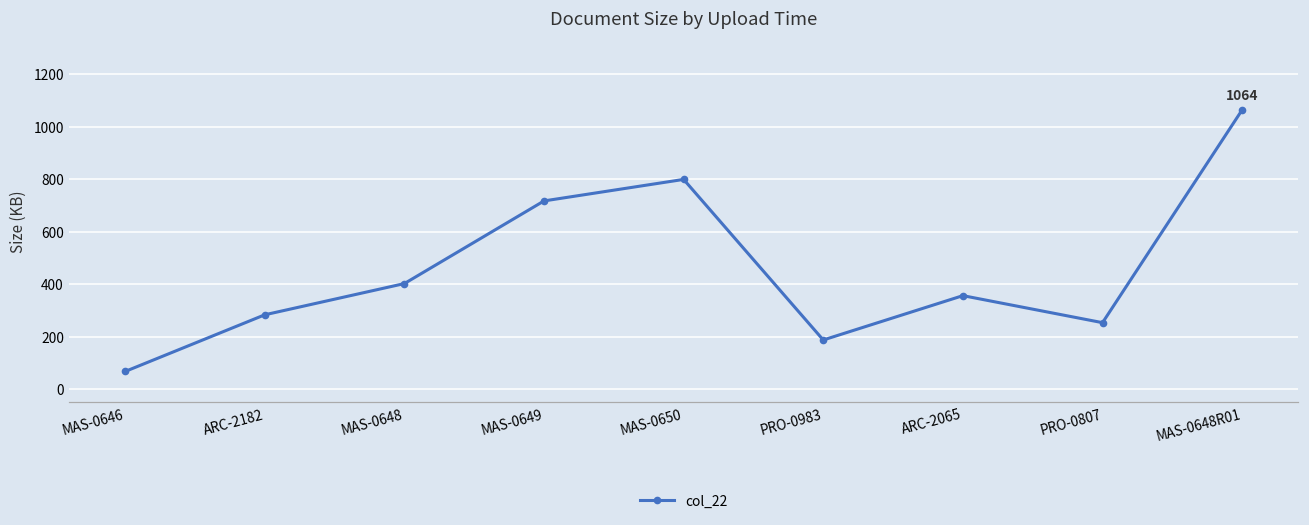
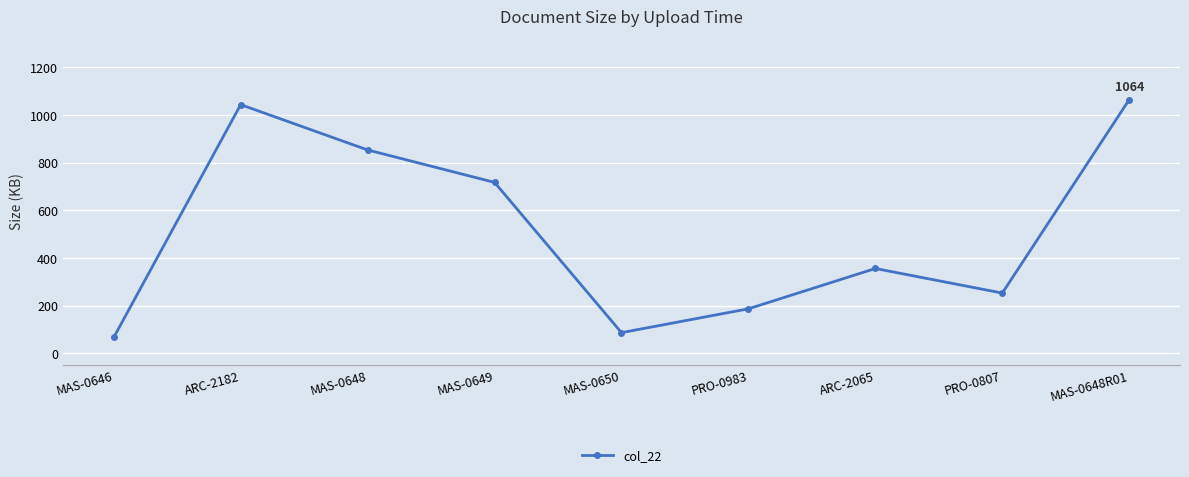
ARC-2182: 280 -> 1040
MAS-0648: 400 -> 850
MAS-0650: 800 -> 90
